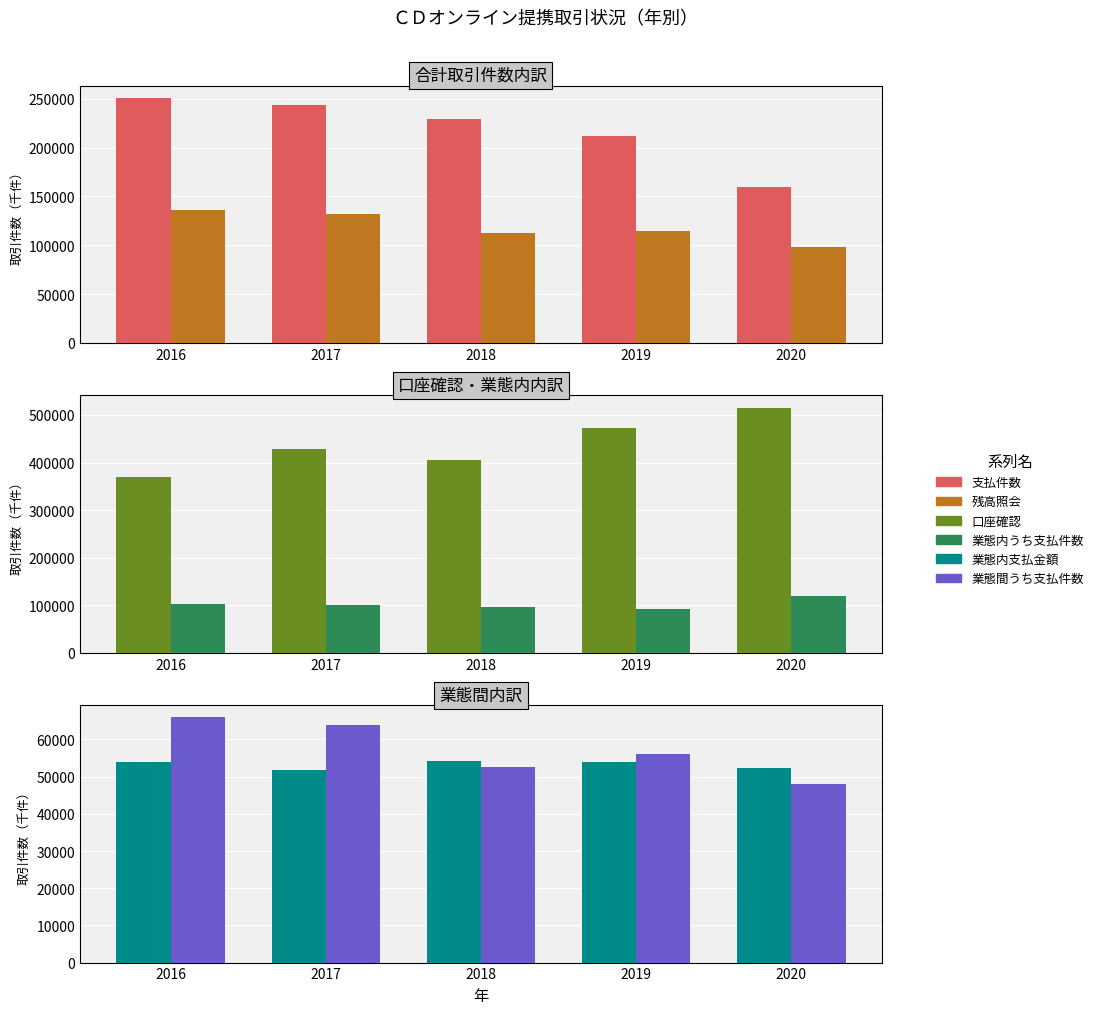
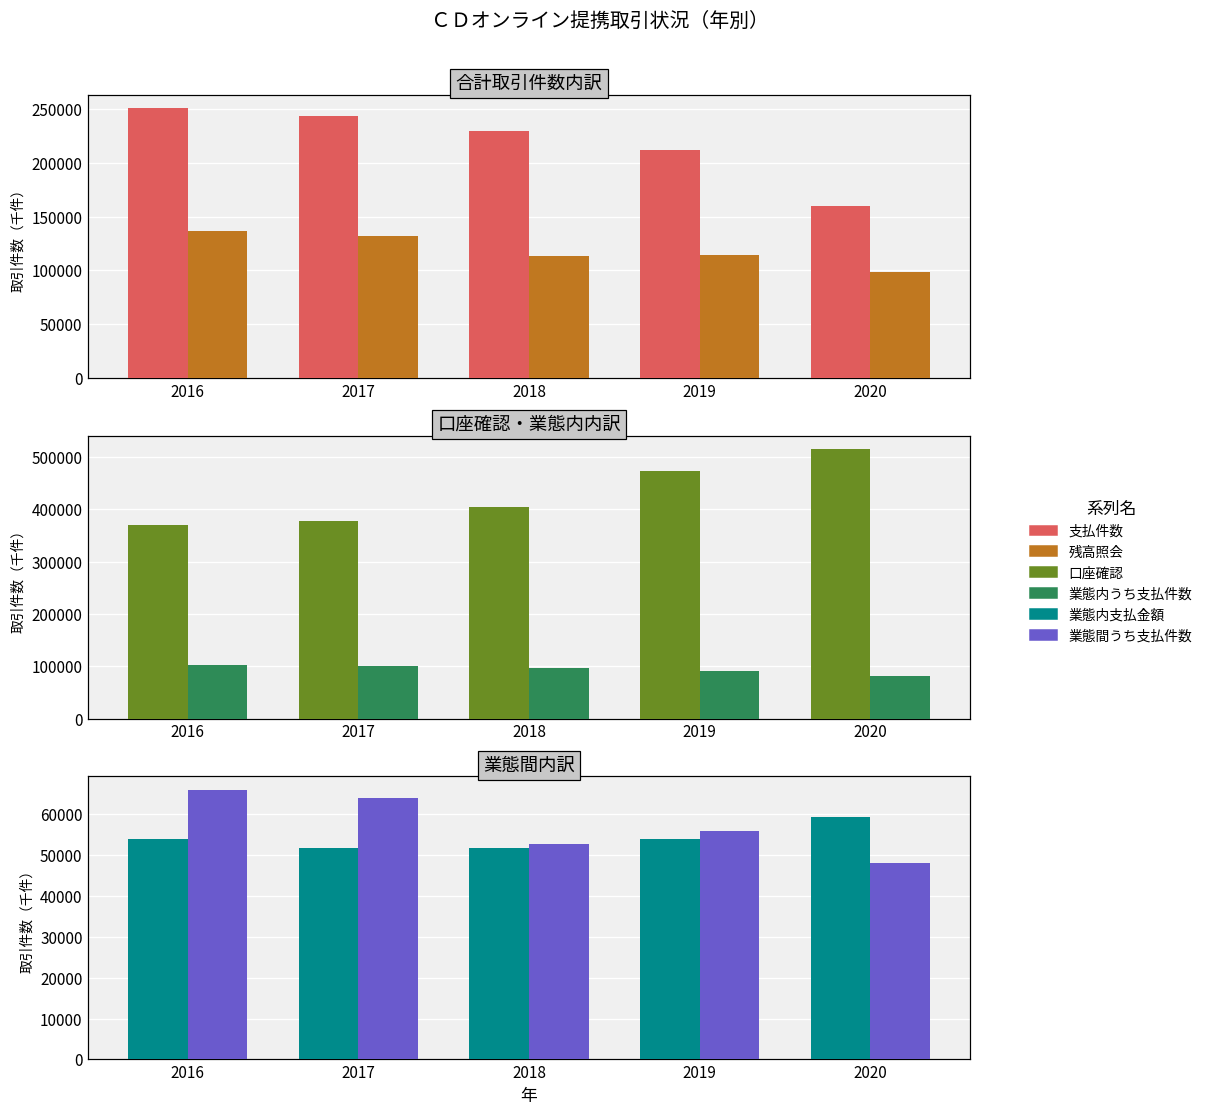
口座確認・業態内内訳, 口座確認, 2017: 430000 -> 380000
口座確認・業態内内訳, 業態内うち支払件数, 2020: 120000 -> 80000
業態間内訳, 業態内支払金額, 2018: 54000 -> 52000
業態間内訳, 業態内支払金額, 2020: 52000 -> 59000
